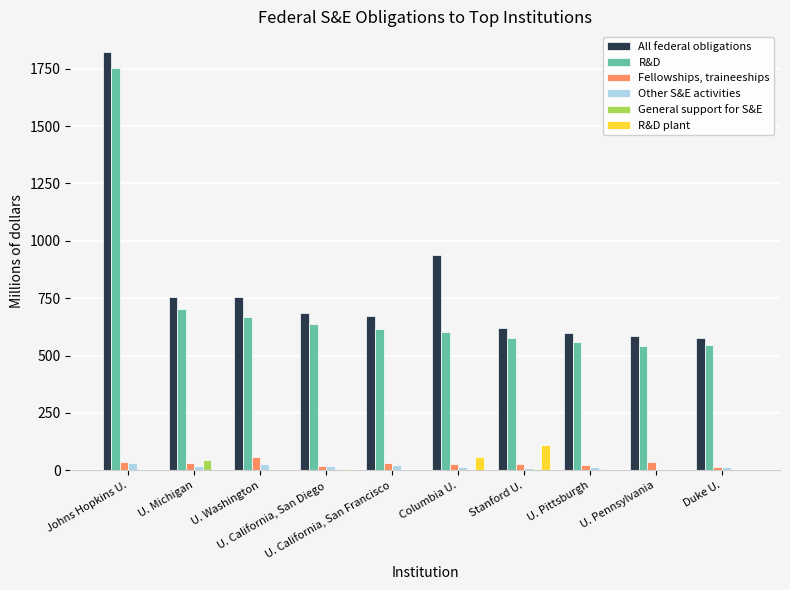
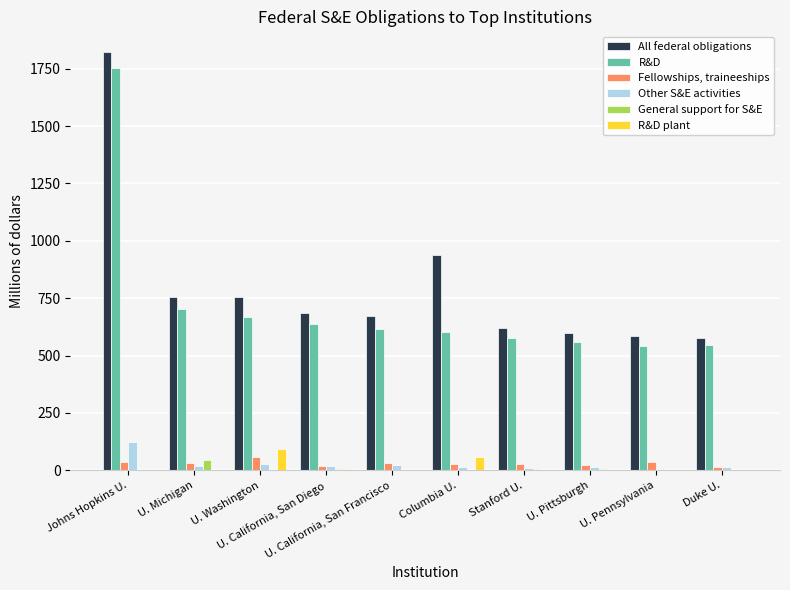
Other S&E activities, Johns Hopkins U.: 30 -> 120
R&D plant, U. Washington: 0 -> 90
R&D plant, Stanford U.: 110 -> 0
